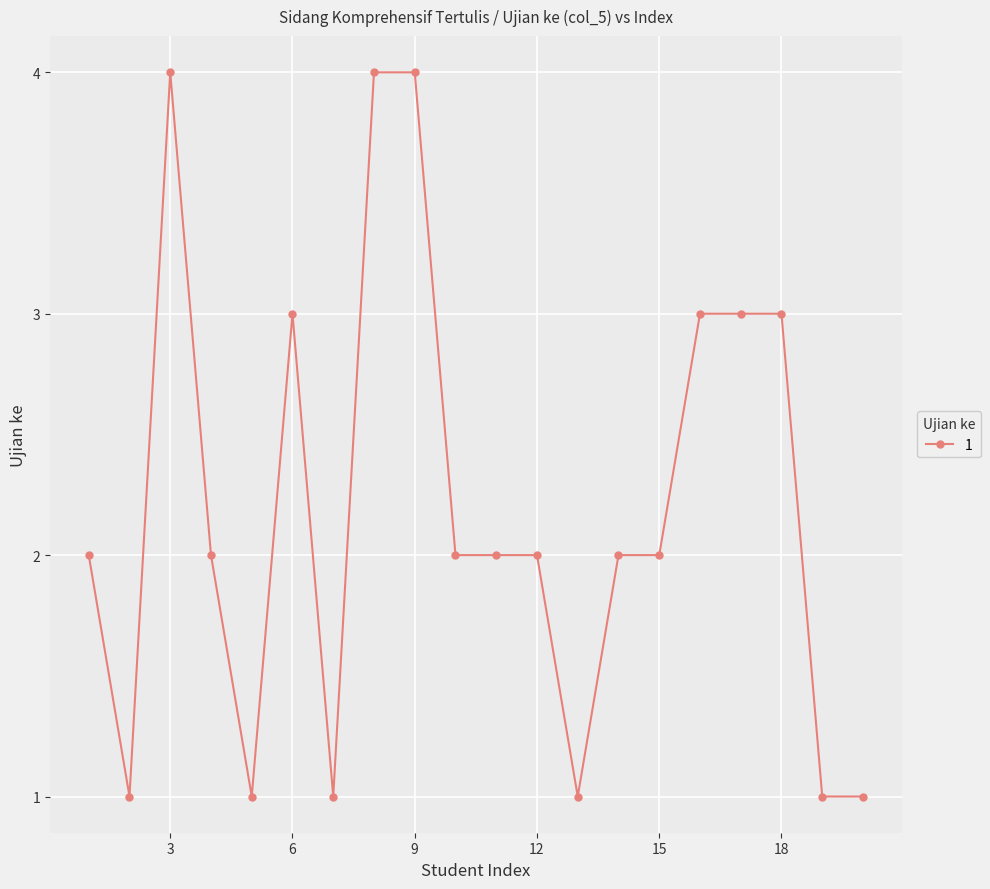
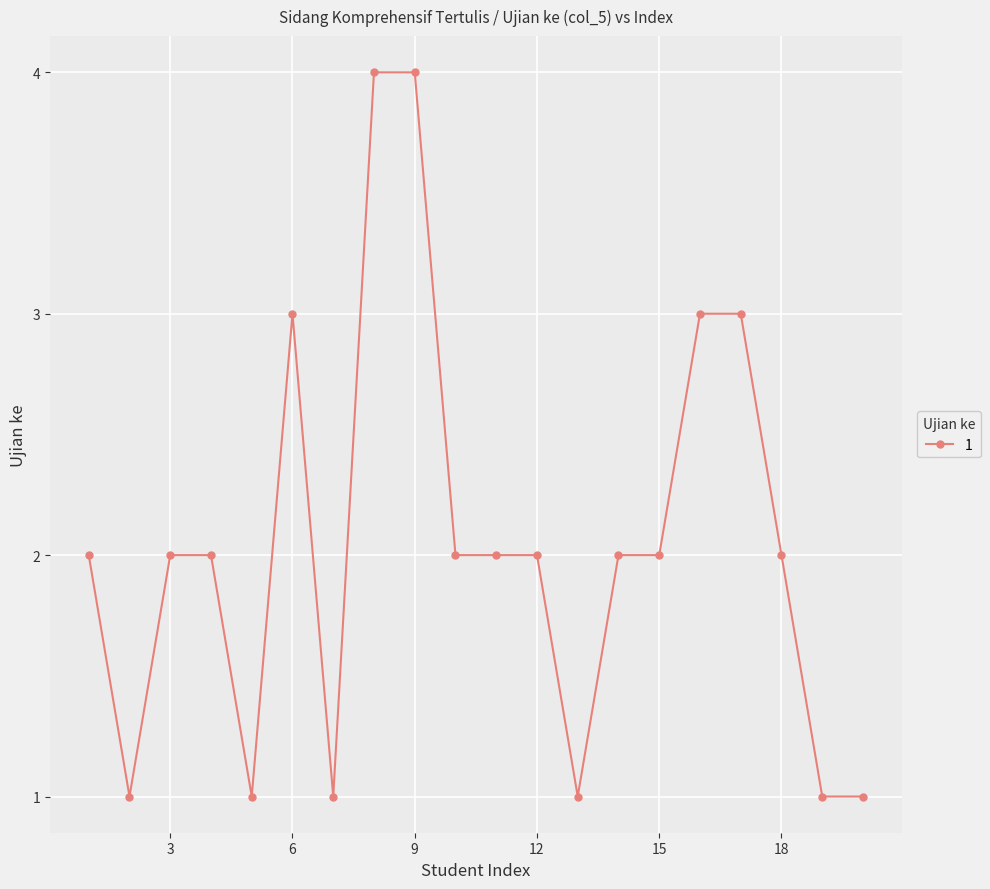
3: 4 -> 2
18: 3 -> 2
